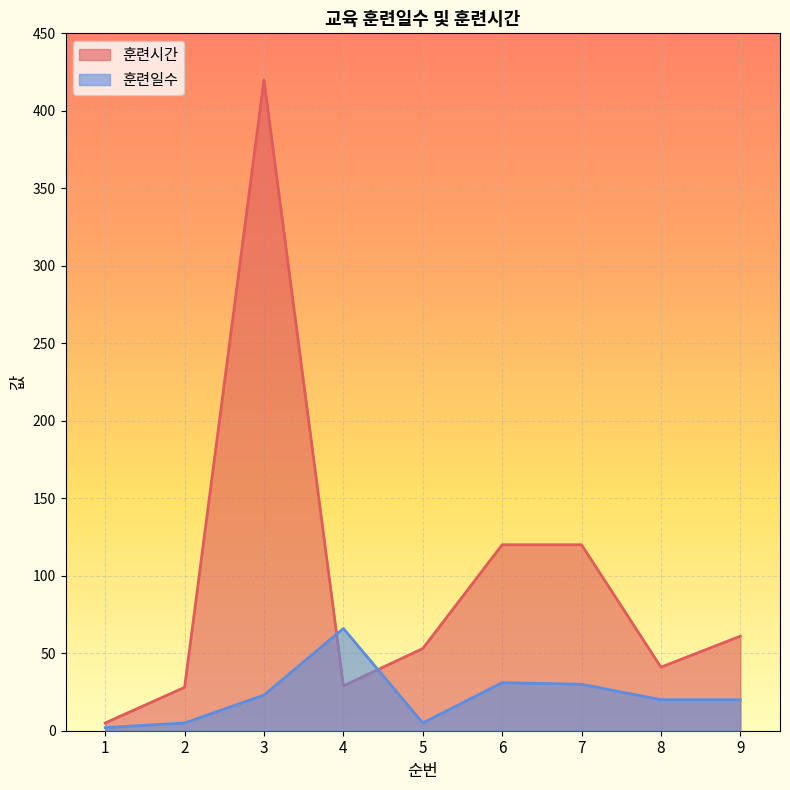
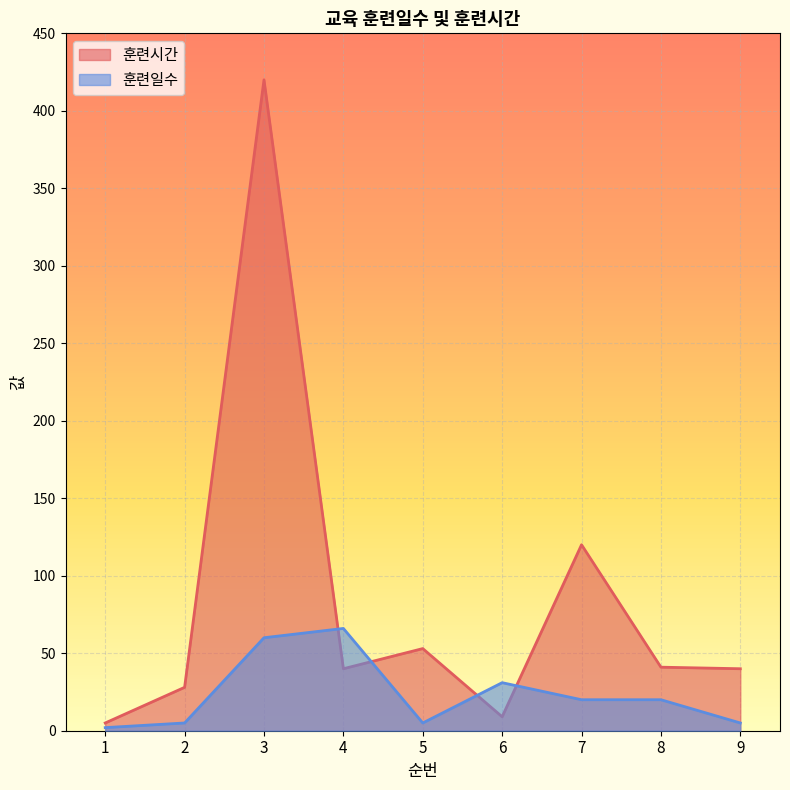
훈련일수, 3: 23 -> 60
훈련시간, 4: 29 -> 40
훈련시간, 6: 120 -> 9
훈련일수, 7: 30 -> 20
훈련시간, 9: 61 -> 40
훈련일수, 9: 20 -> 5
